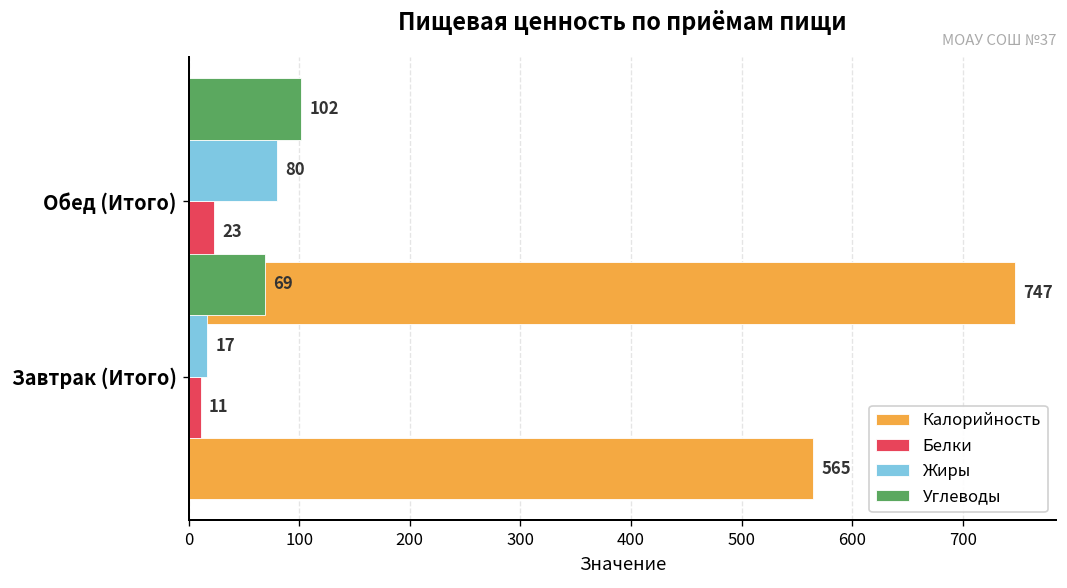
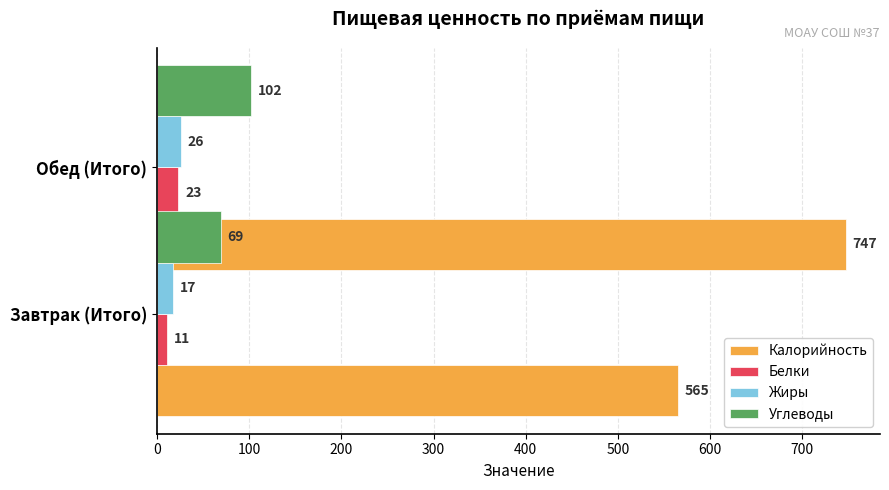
Жиры, Обед (Итого): 80 -> 26
